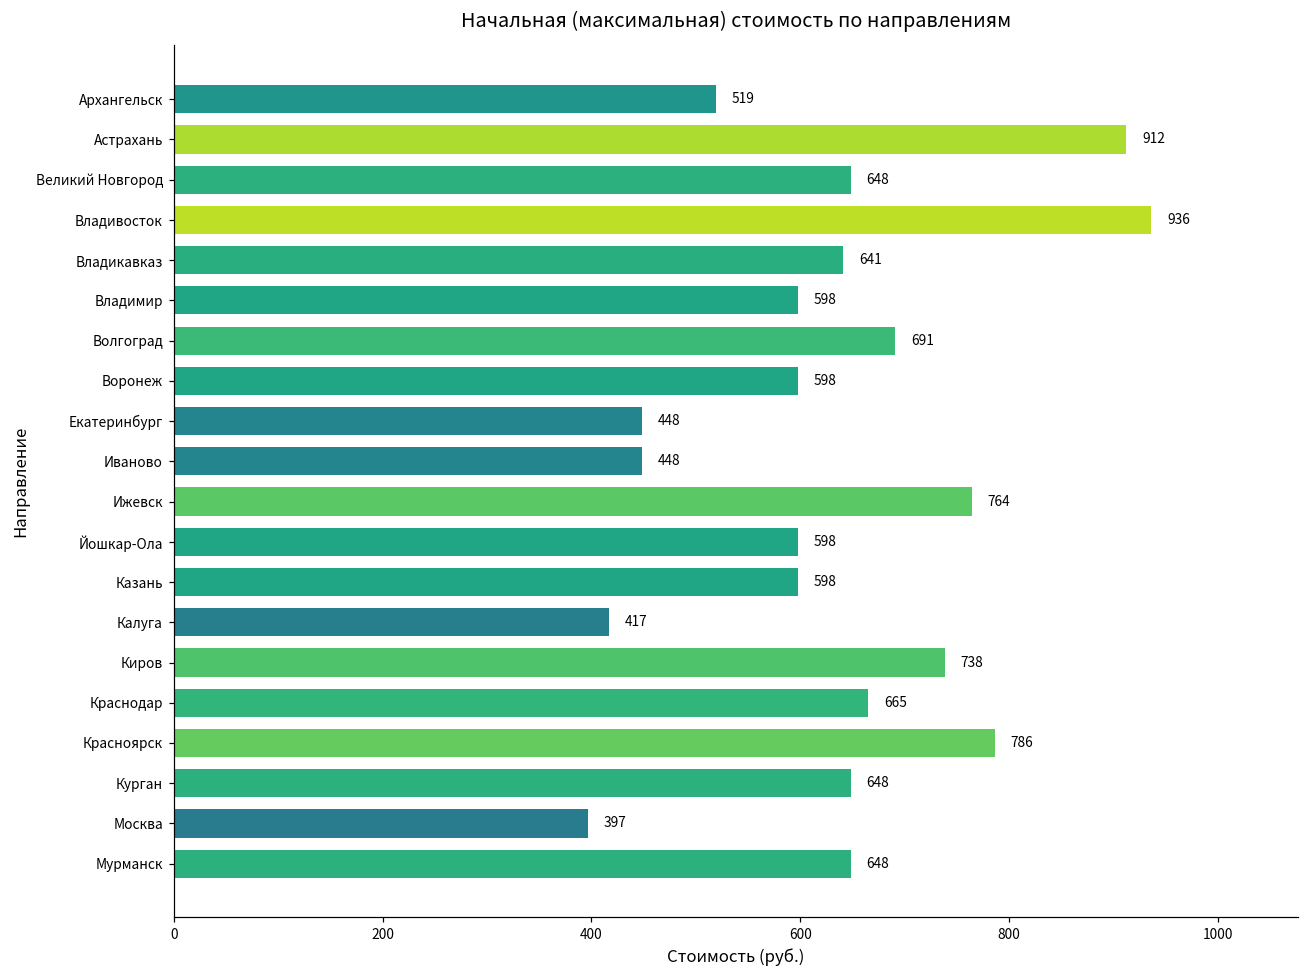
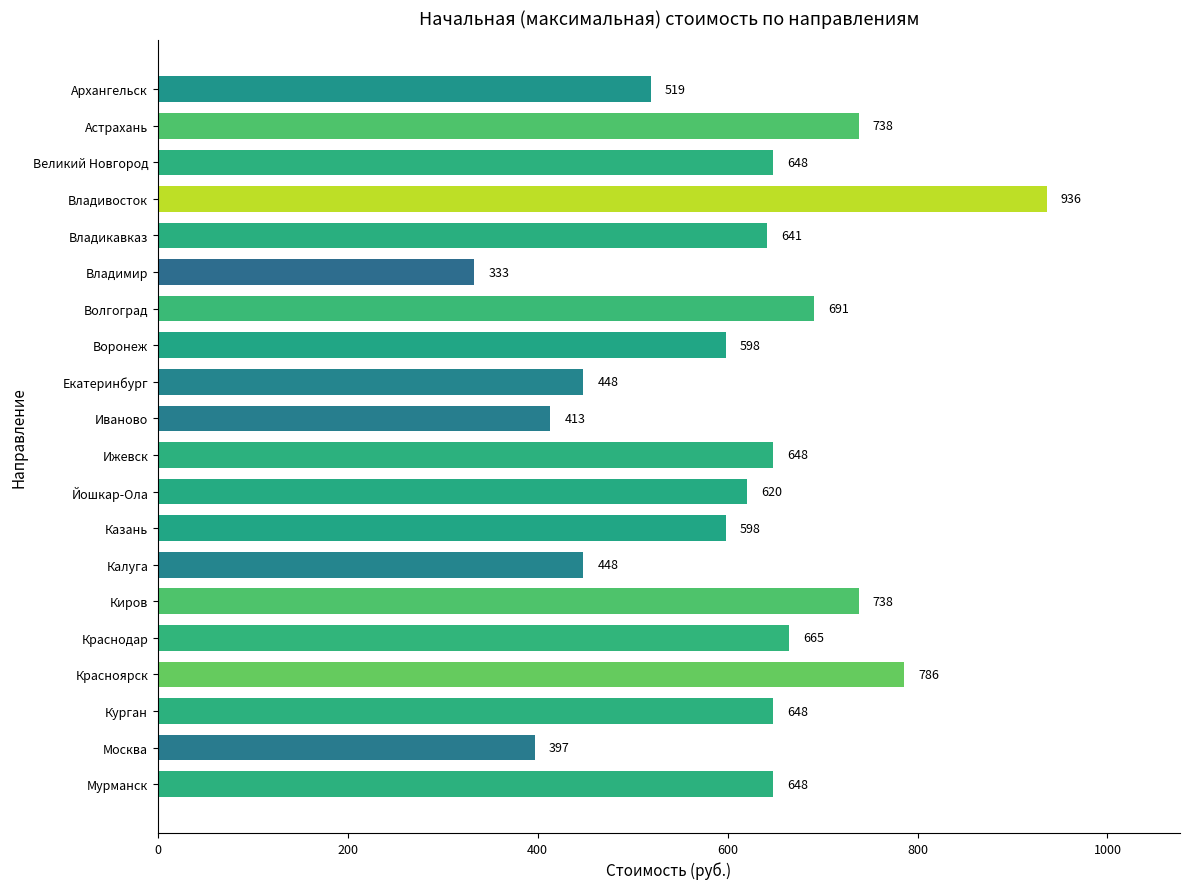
Астрахань: 912 -> 738
Владимир: 598 -> 333
Иваново: 448 -> 413
Ижевск: 764 -> 648
Йошкар-Ола: 598 -> 620
Калуга: 417 -> 448
